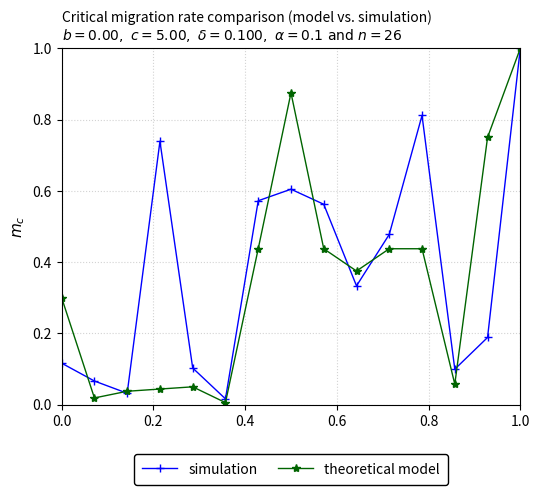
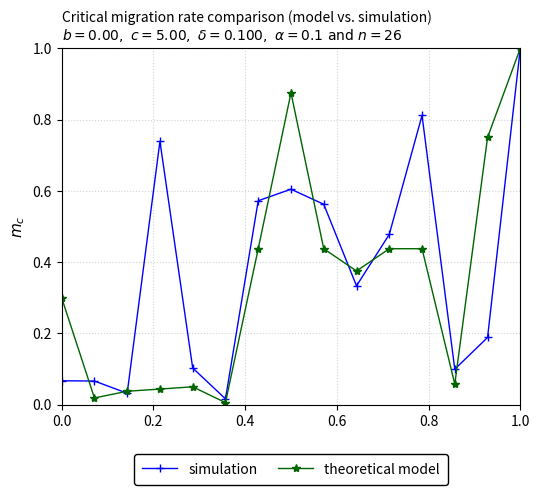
simulation, 0.0: 0.12 -> 0.07
